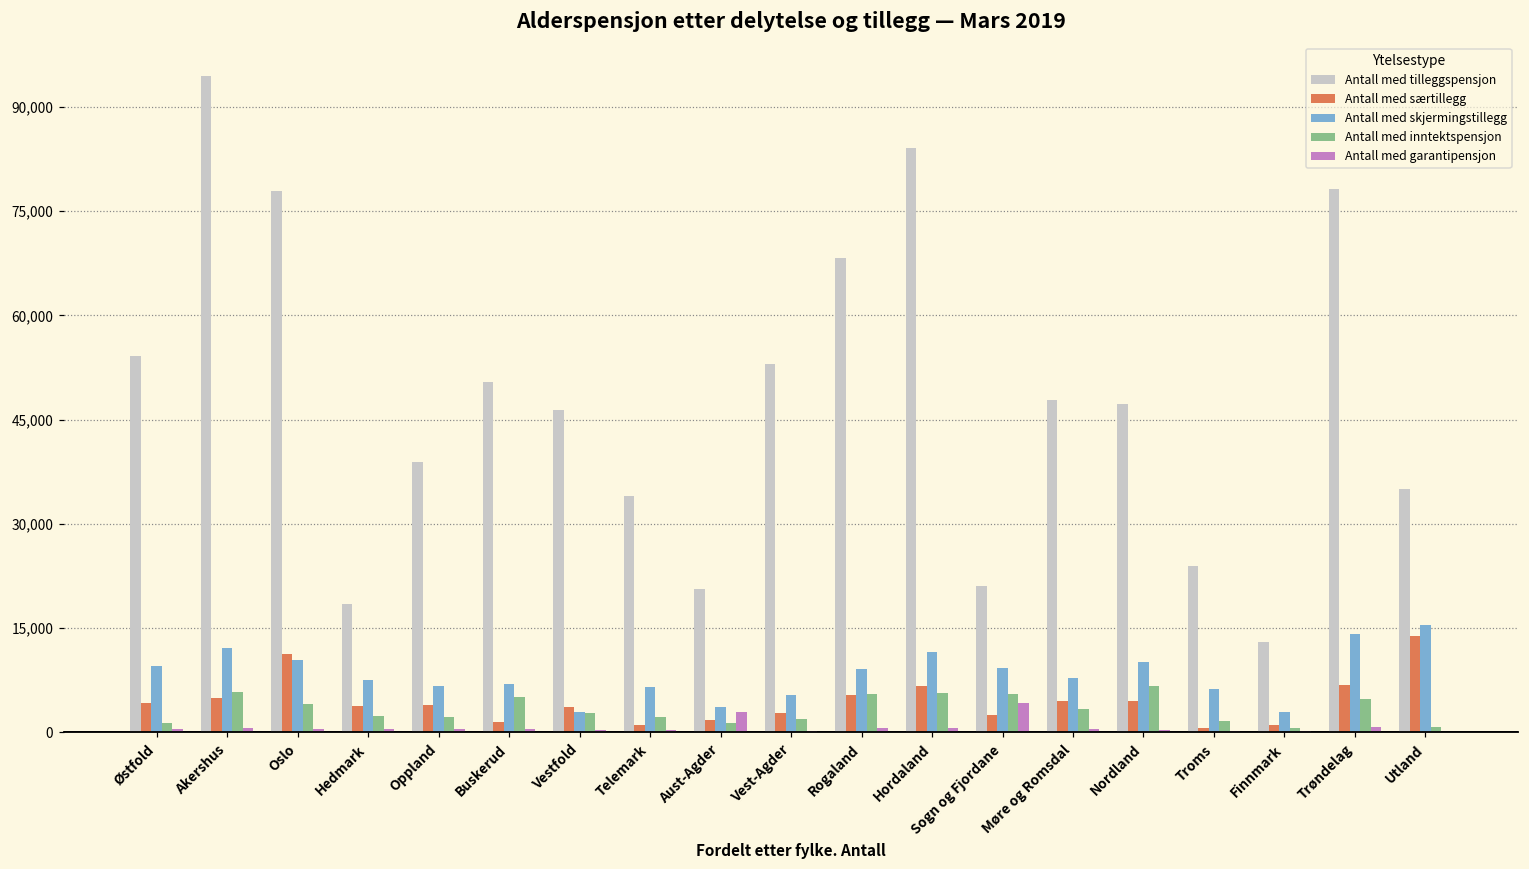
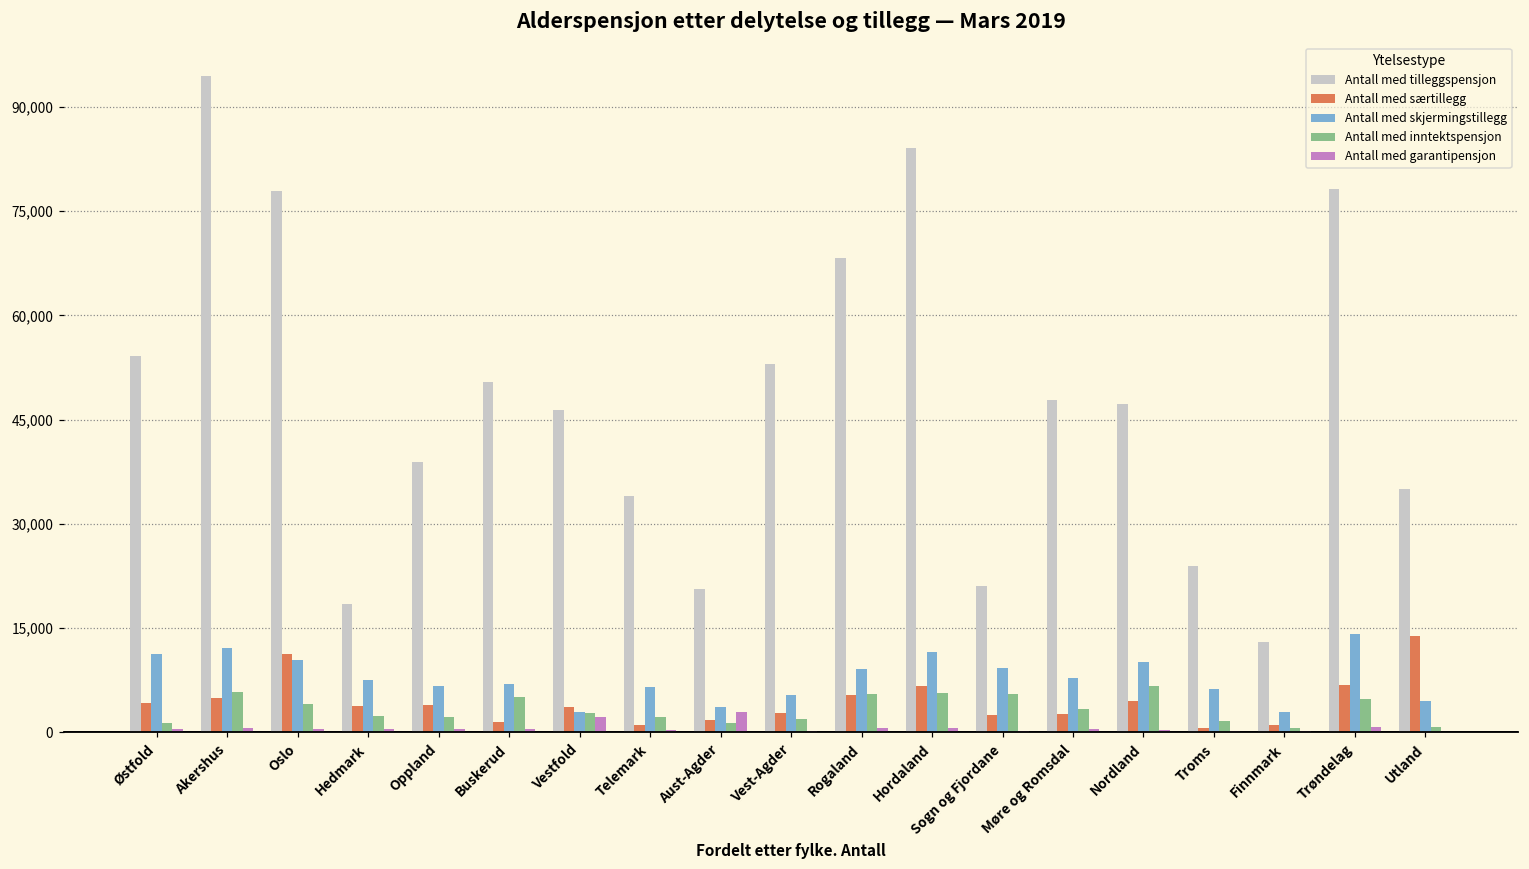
Antall med skjermingstillegg, Østfold: 10,000 -> 11,000
Antall med garantipensjon, Vestfold: 0 -> 2,000
Antall med garantipensjon, Sogn og Fjordane: 4,000 -> 0
Antall med særtillegg, Møre og Romsdal: 5,000 -> 3,000
Antall med skjermingstillegg, Utland: 15,000 -> 5,000
